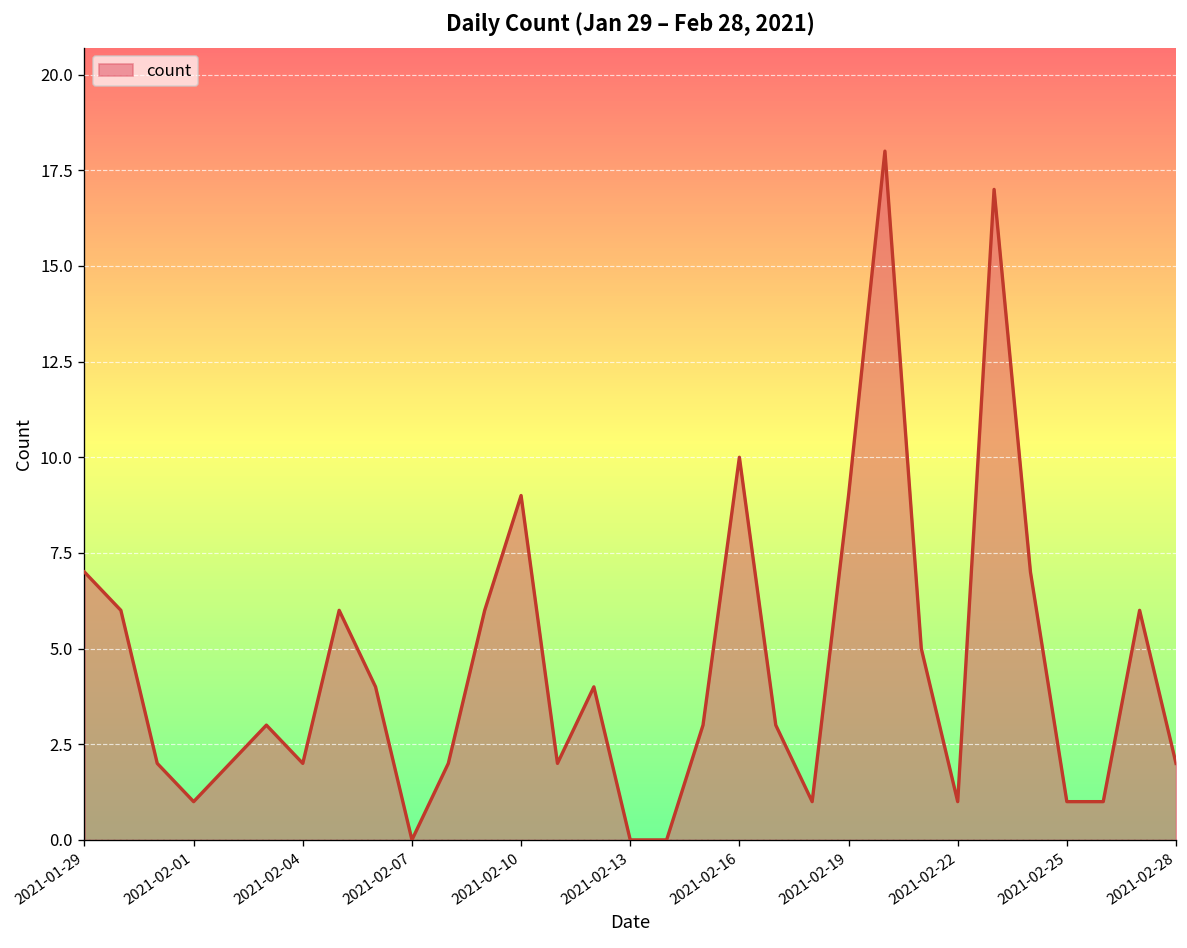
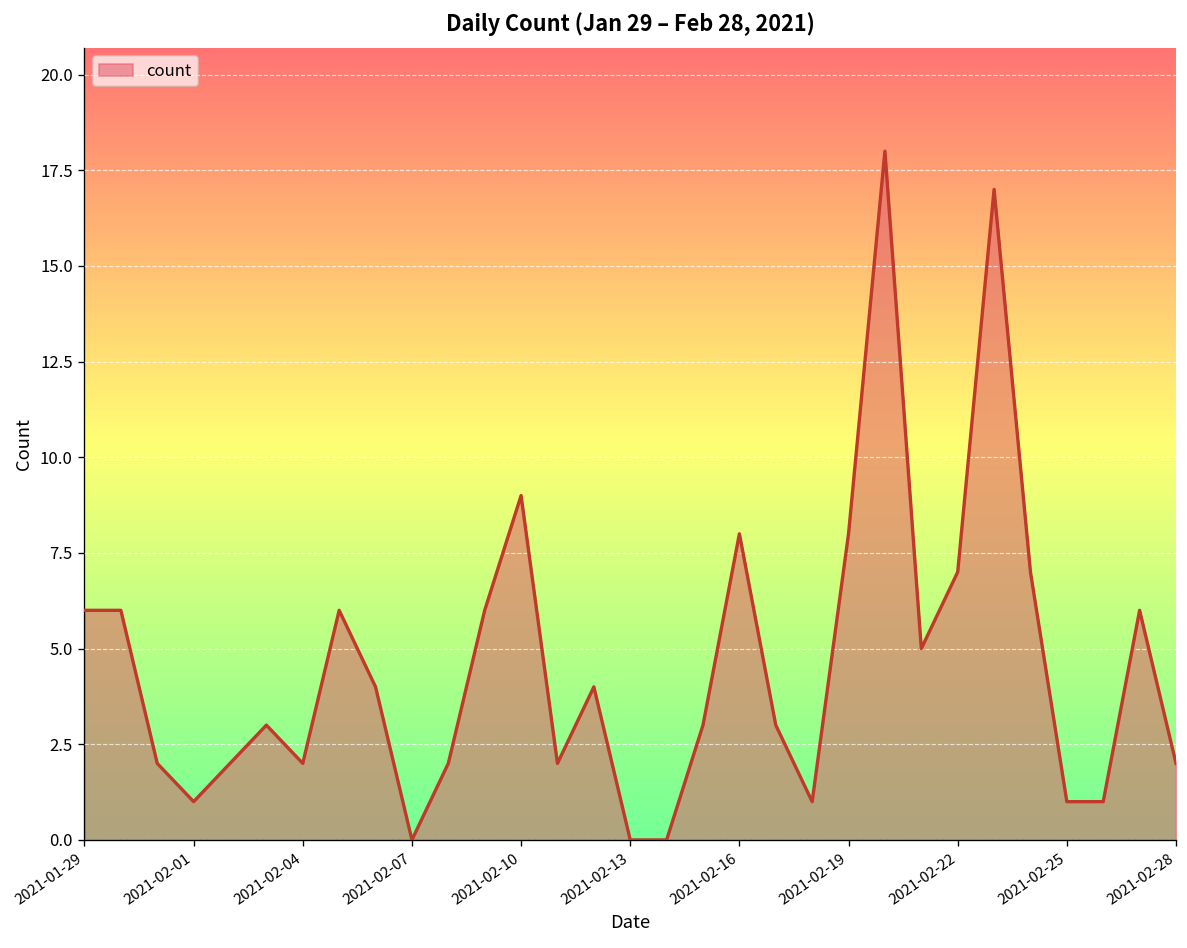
2021-01-29: 7 -> 6
2021-02-16: 10 -> 8
2021-02-19: 9 -> 8
2021-02-22: 1 -> 7
